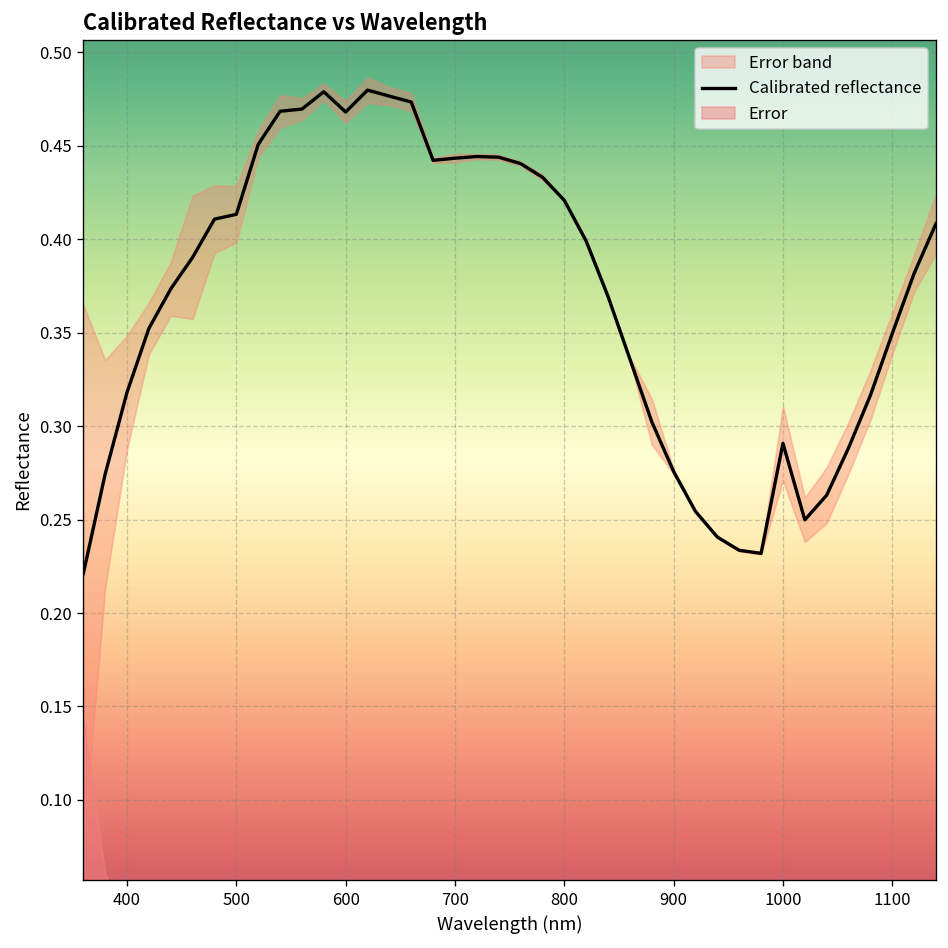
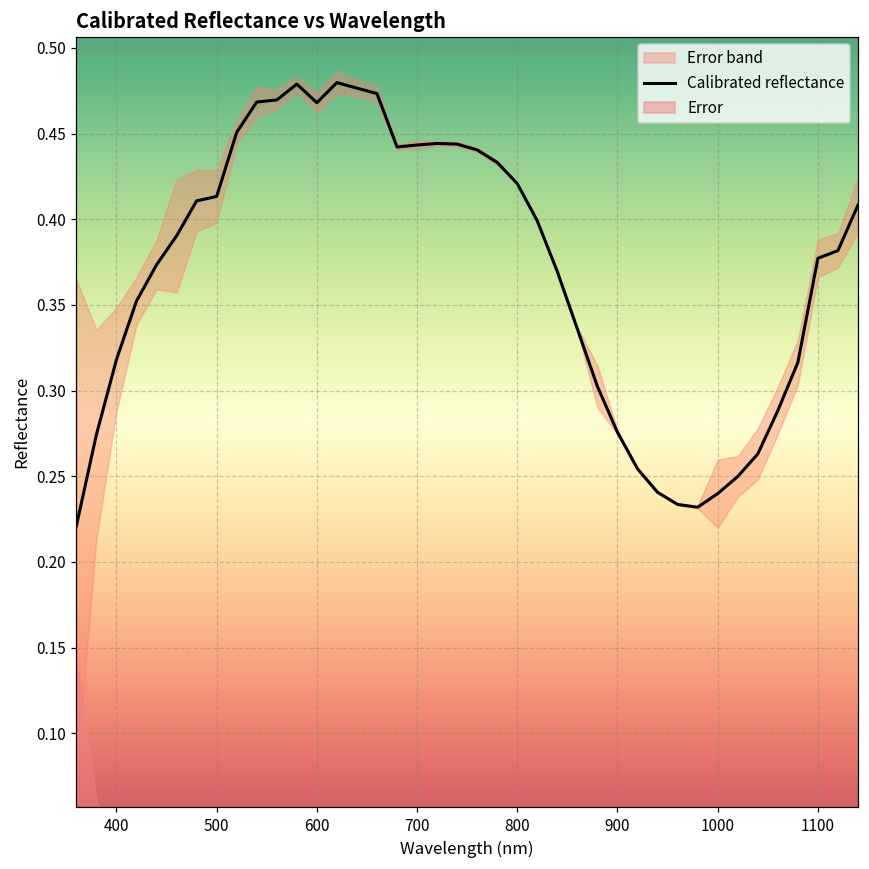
Calibrated reflectance, 1000: 0.291 -> 0.240
Calibrated reflectance, 1100: 0.350 -> 0.377
